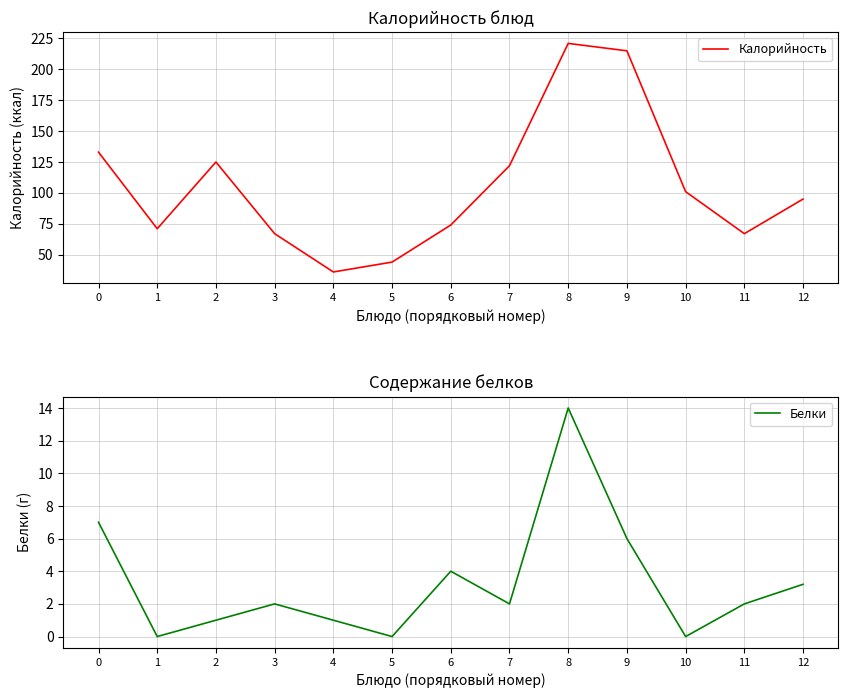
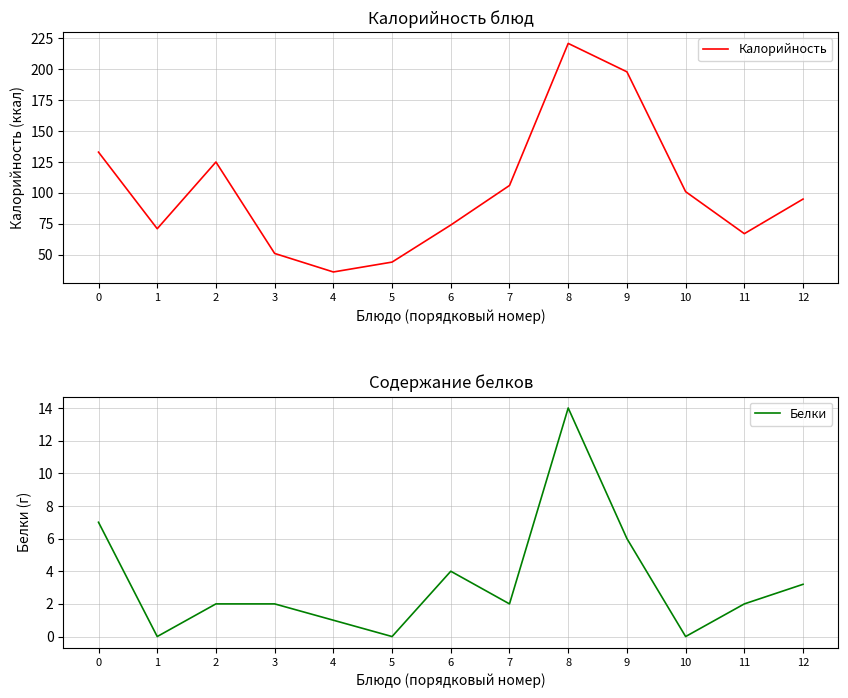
Калорийность блюд, 3: 67 -> 51
Калорийность блюд, 7: 122 -> 106
Калорийность блюд, 9: 215 -> 198
Содержание белков, 2: 1 -> 2
